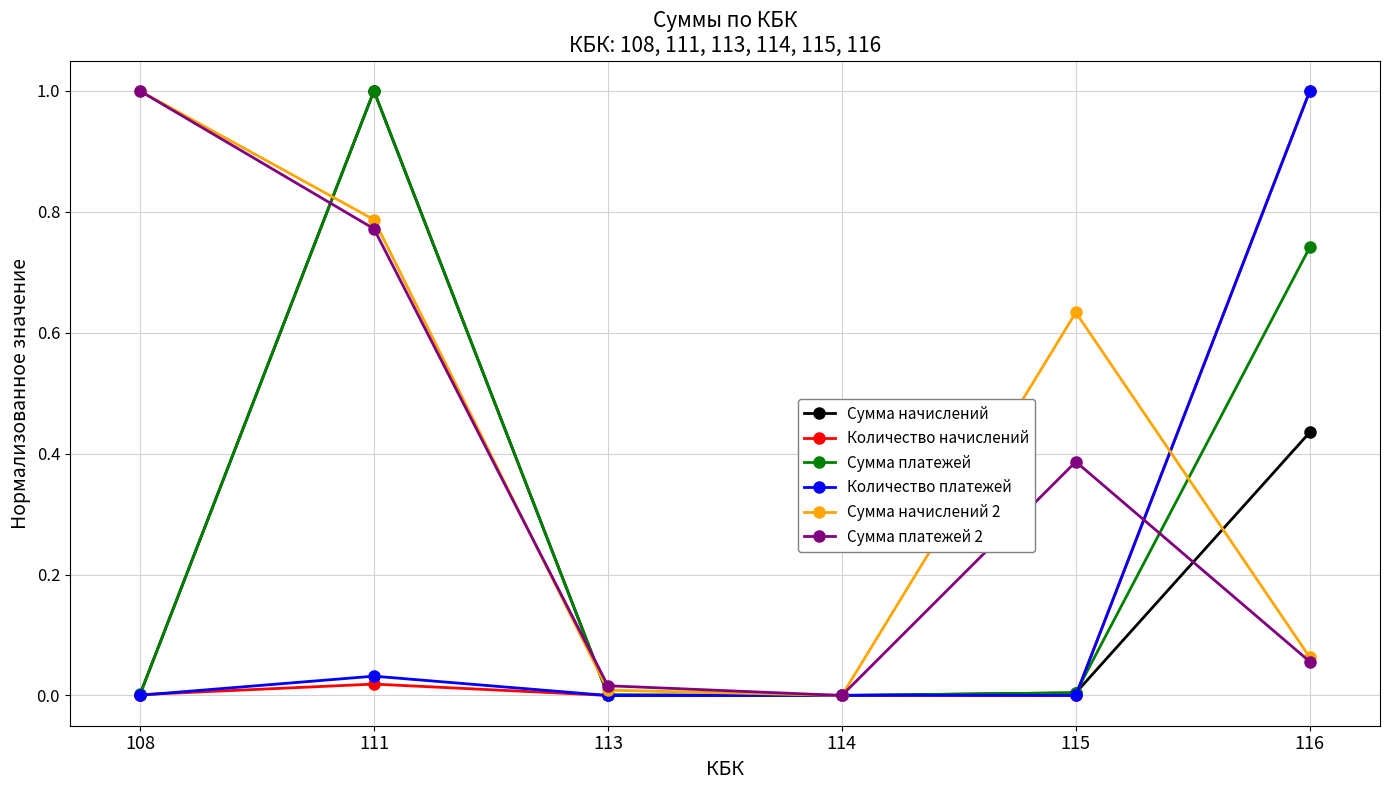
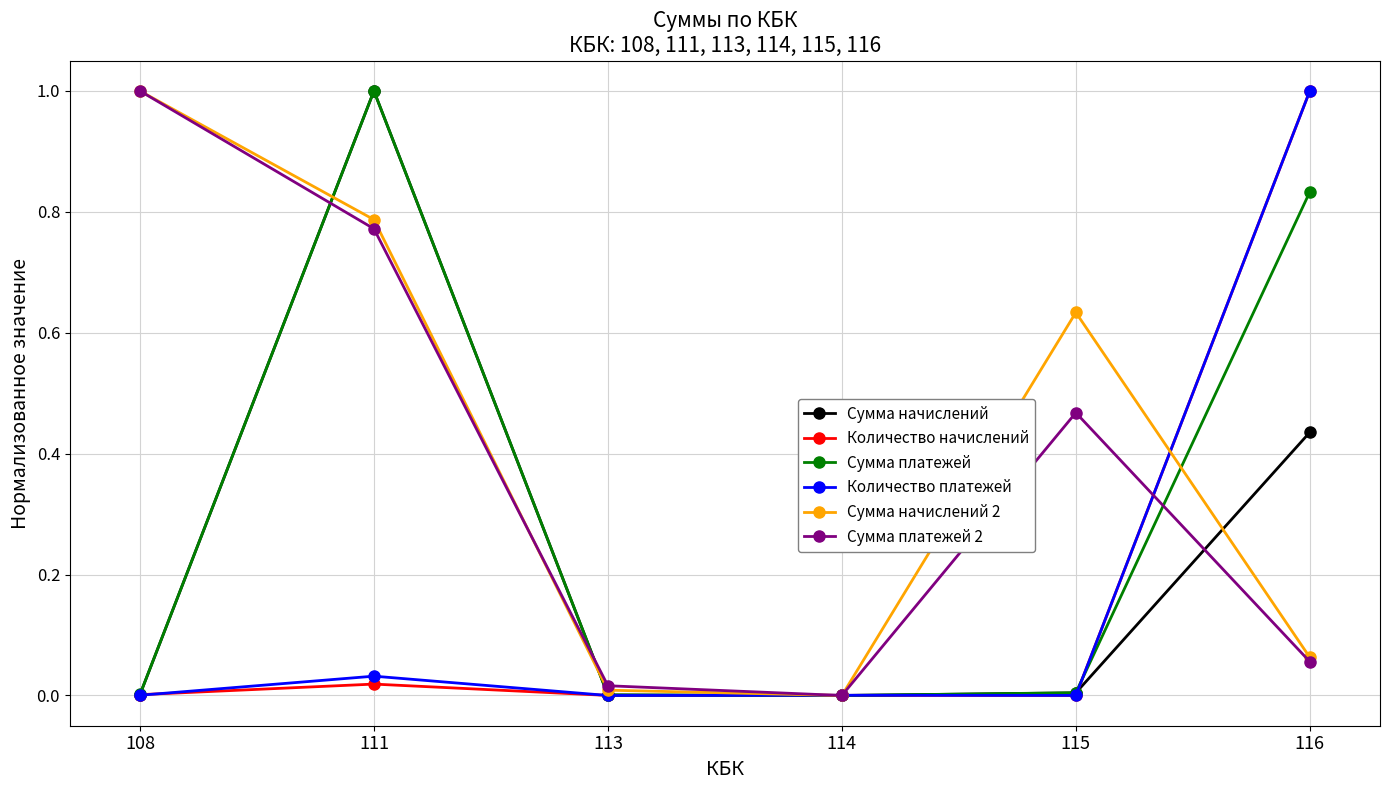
Сумма платежей 2, 115: 0.39 -> 0.47
Сумма платежей, 116: 0.74 -> 0.83
